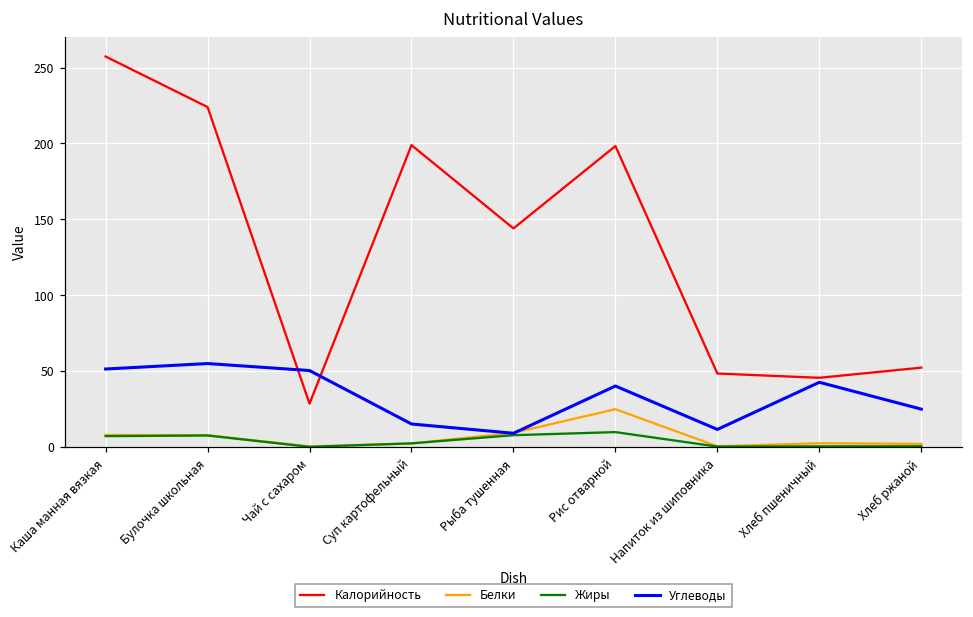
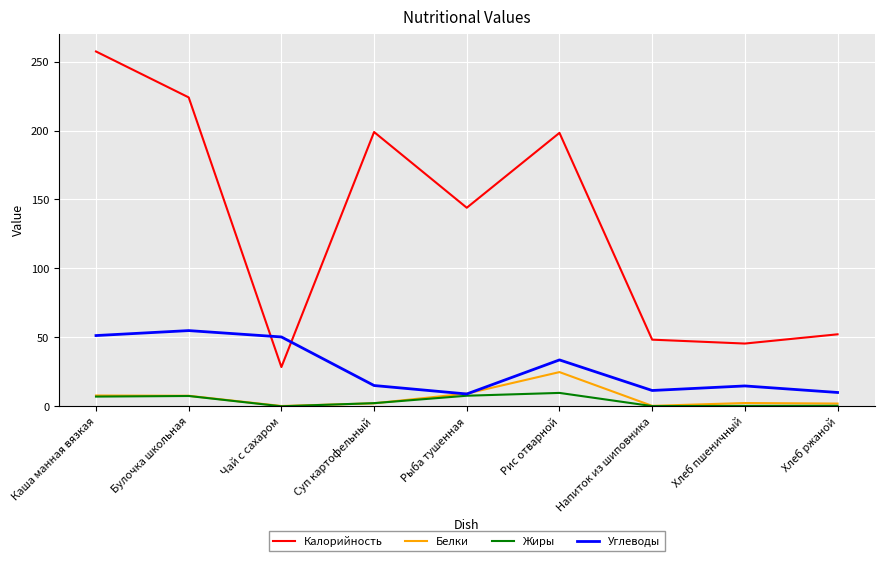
Углеводы, Рис отварной: 40 -> 34
Углеводы, Хлеб пшеничный: 43 -> 15
Углеводы, Хлеб ржаной: 25 -> 10
